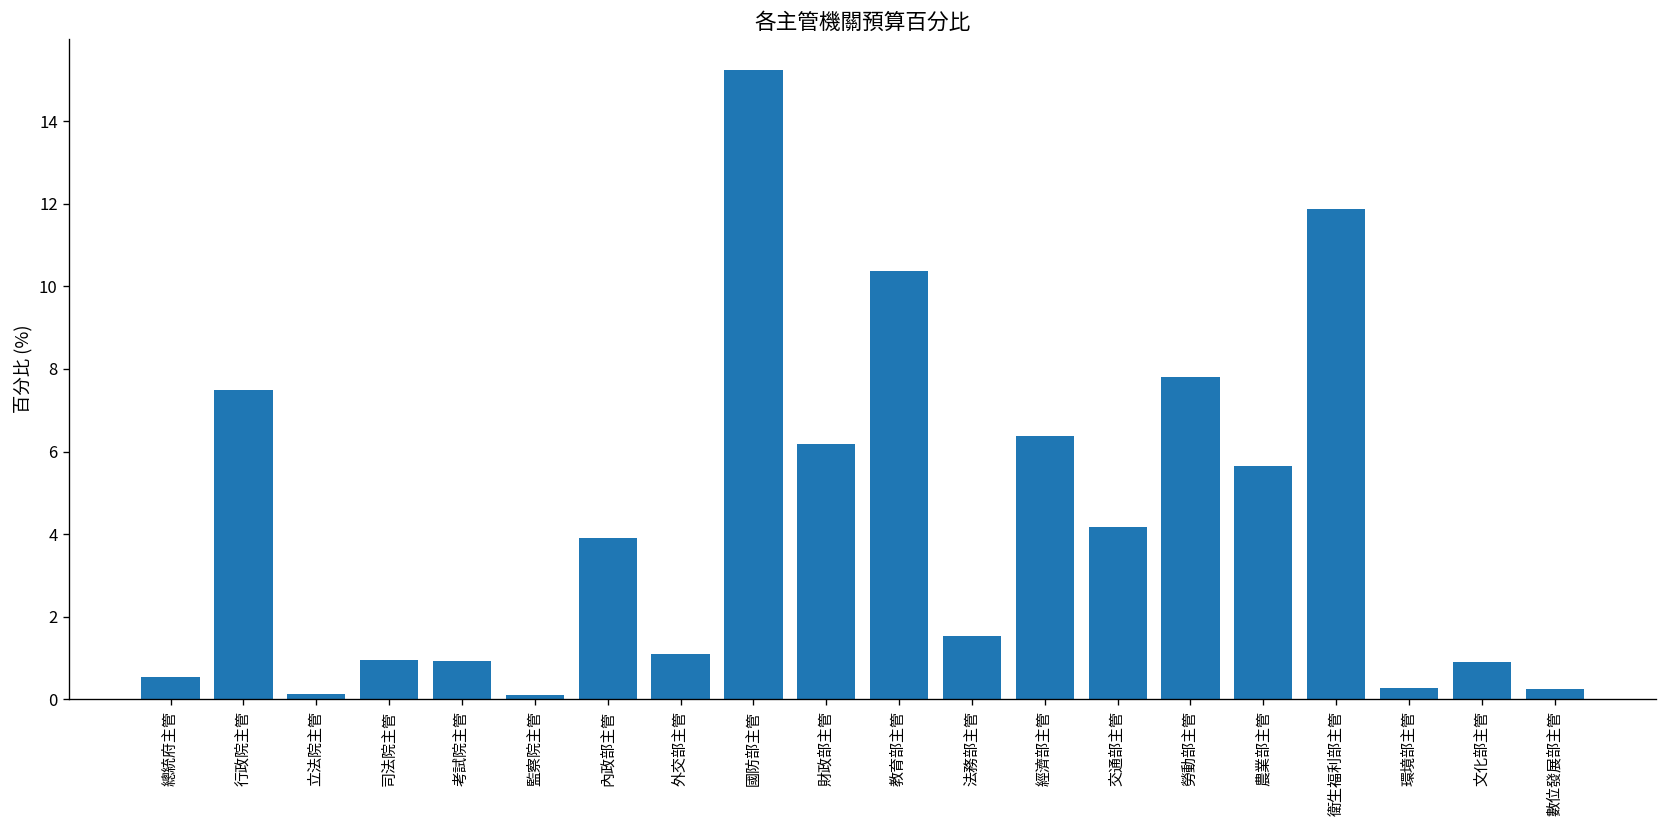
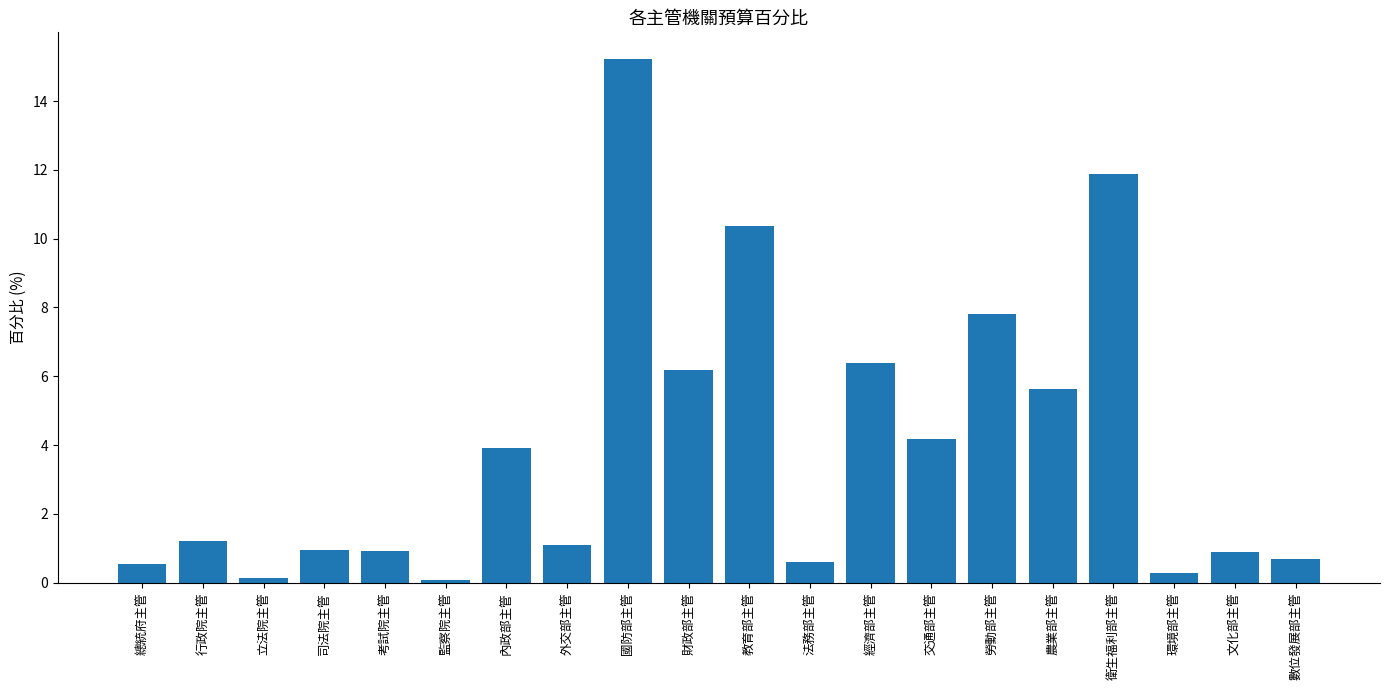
行政院主管: 7.5 -> 1.2
法務部主管: 1.5 -> 0.6
數位發展部主管: 0.2 -> 0.7
